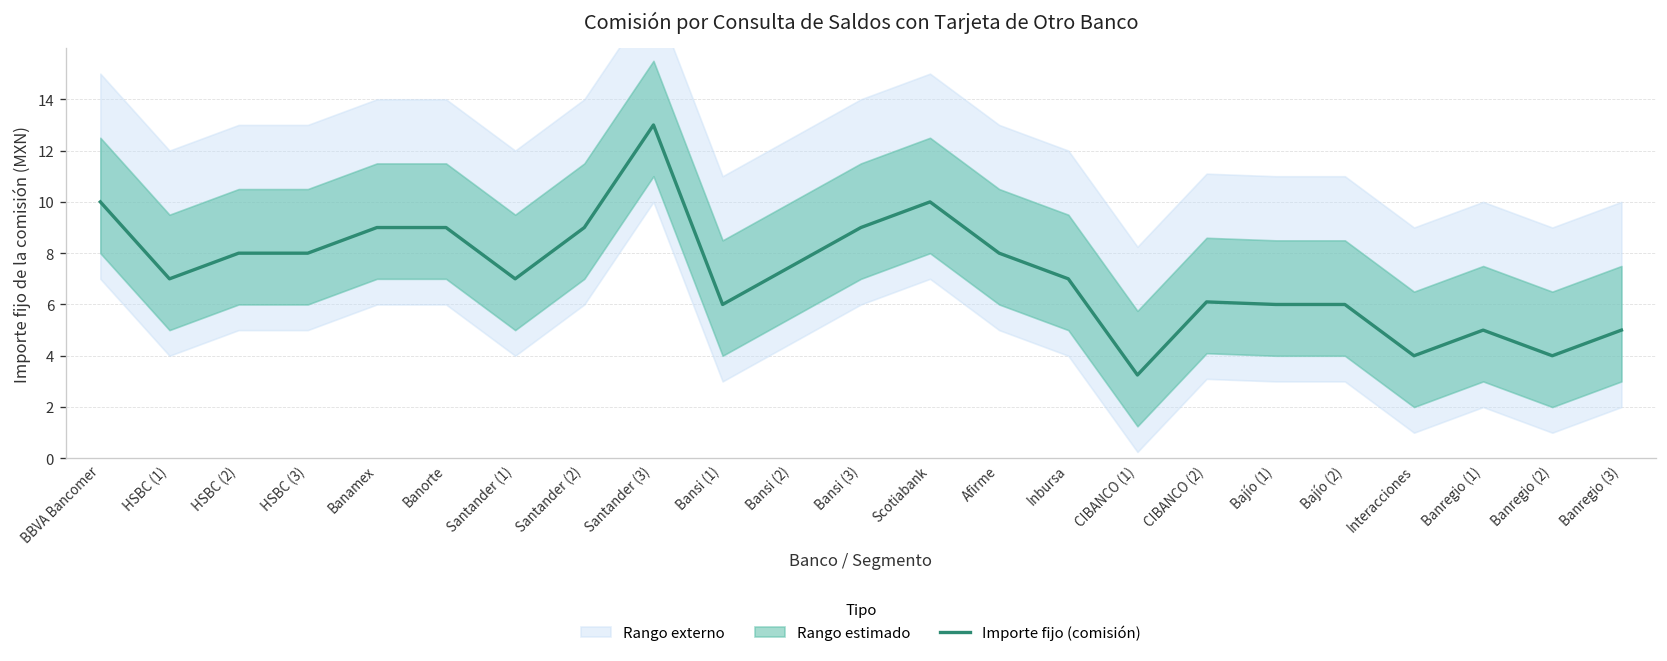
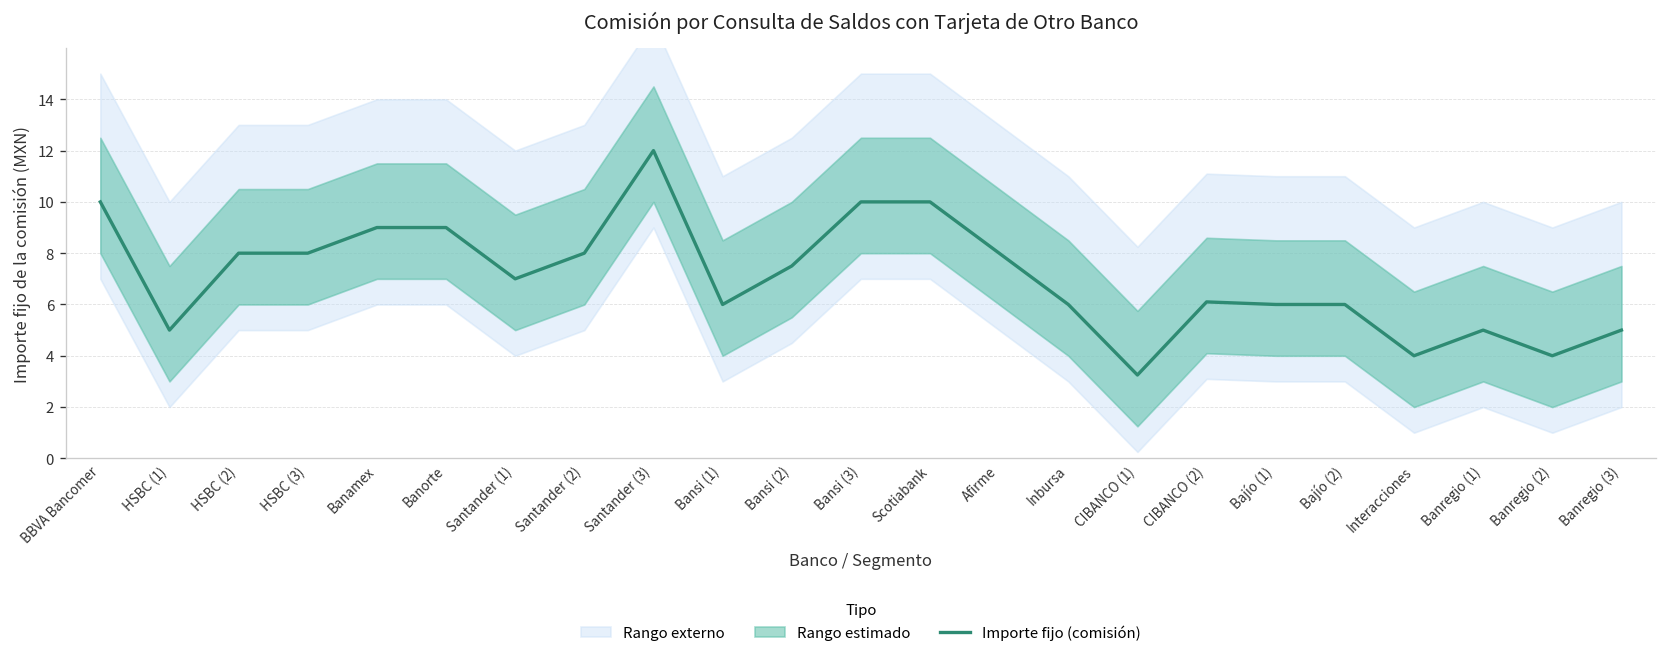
Importe fijo (comisión), HSBC (1): 7 -> 5
Importe fijo (comisión), Santander (2): 9 -> 8
Importe fijo (comisión), Santander (3): 13 -> 12
Importe fijo (comisión), Bansi (3): 9 -> 10
Importe fijo (comisión), Inbursa: 7 -> 6
